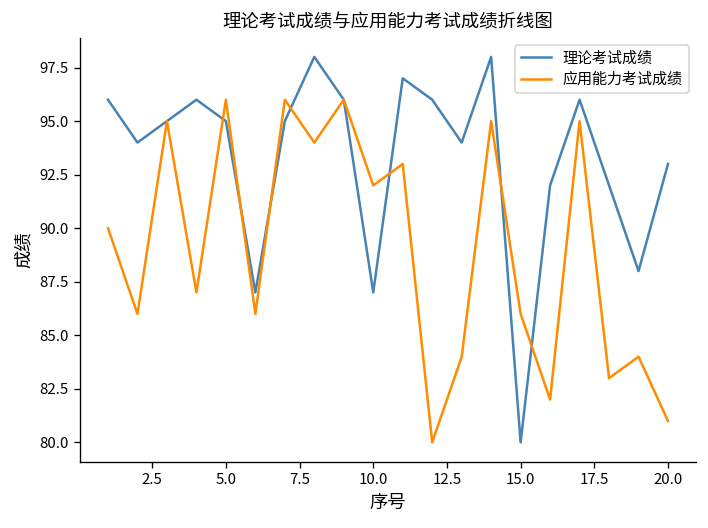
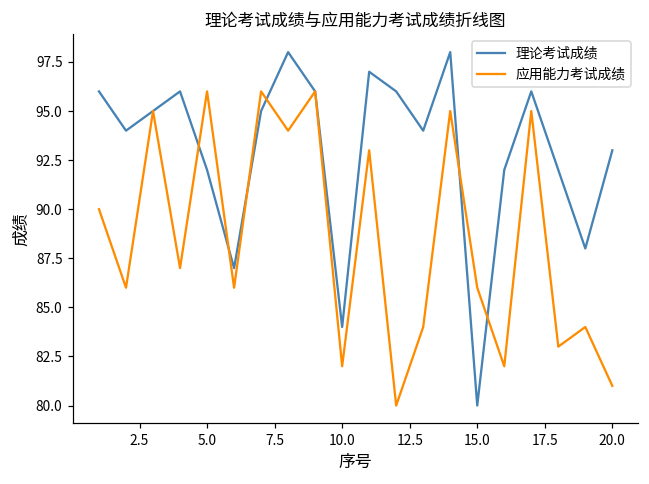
理论考试成绩, 5.0: 95 -> 92
理论考试成绩, 10.0: 87 -> 84
应用能力考试成绩, 10.0: 92 -> 82
